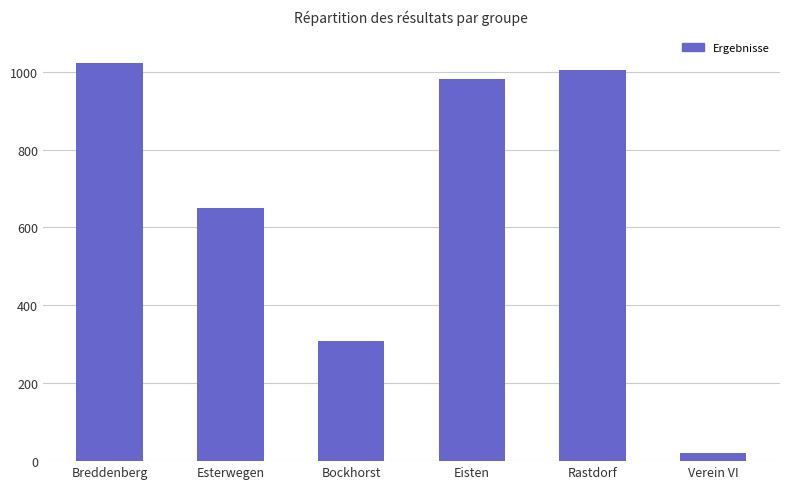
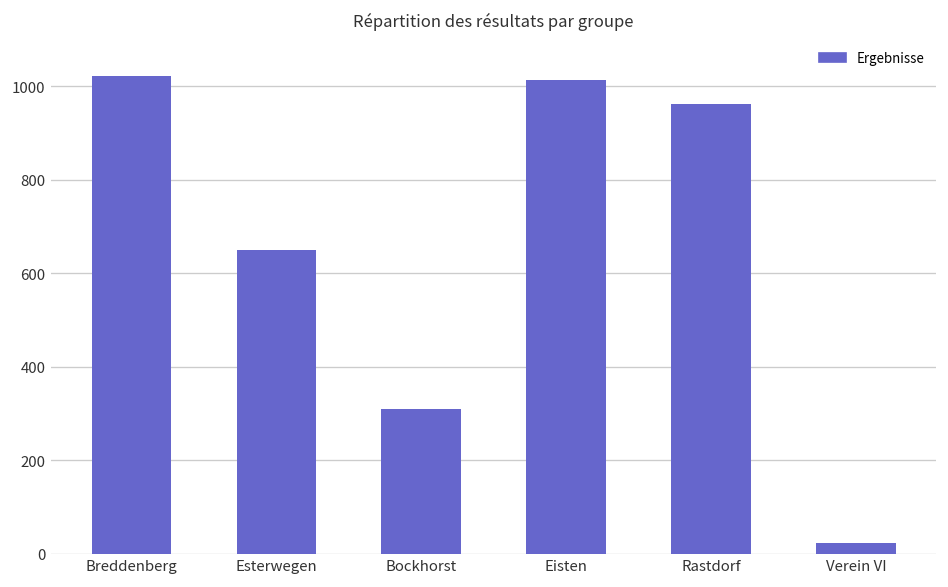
Eisten: 980 -> 1010
Rastdorf: 1010 -> 960
